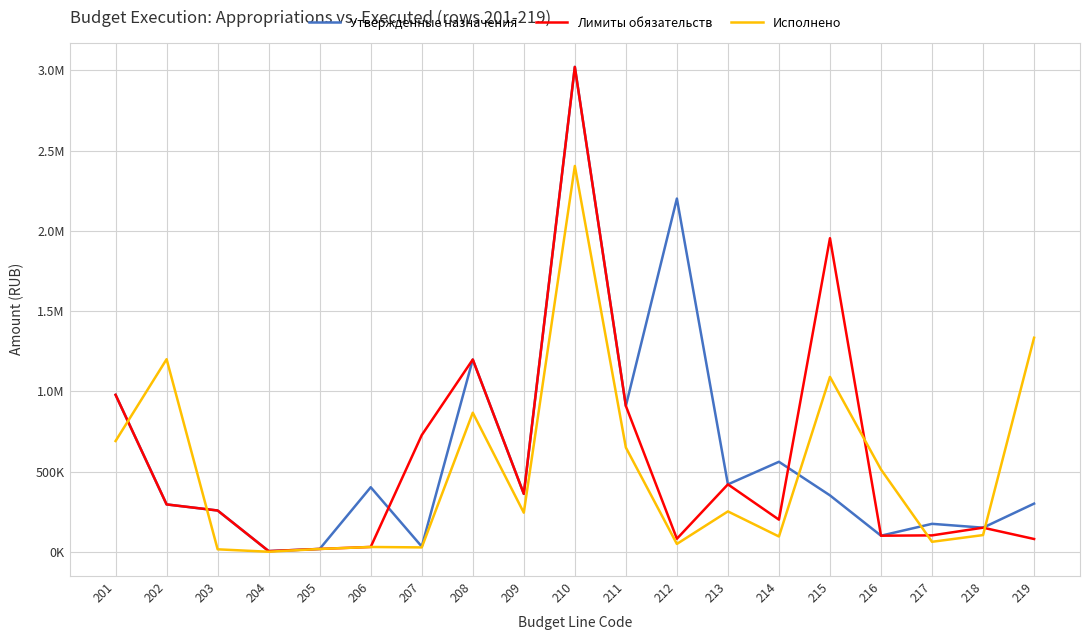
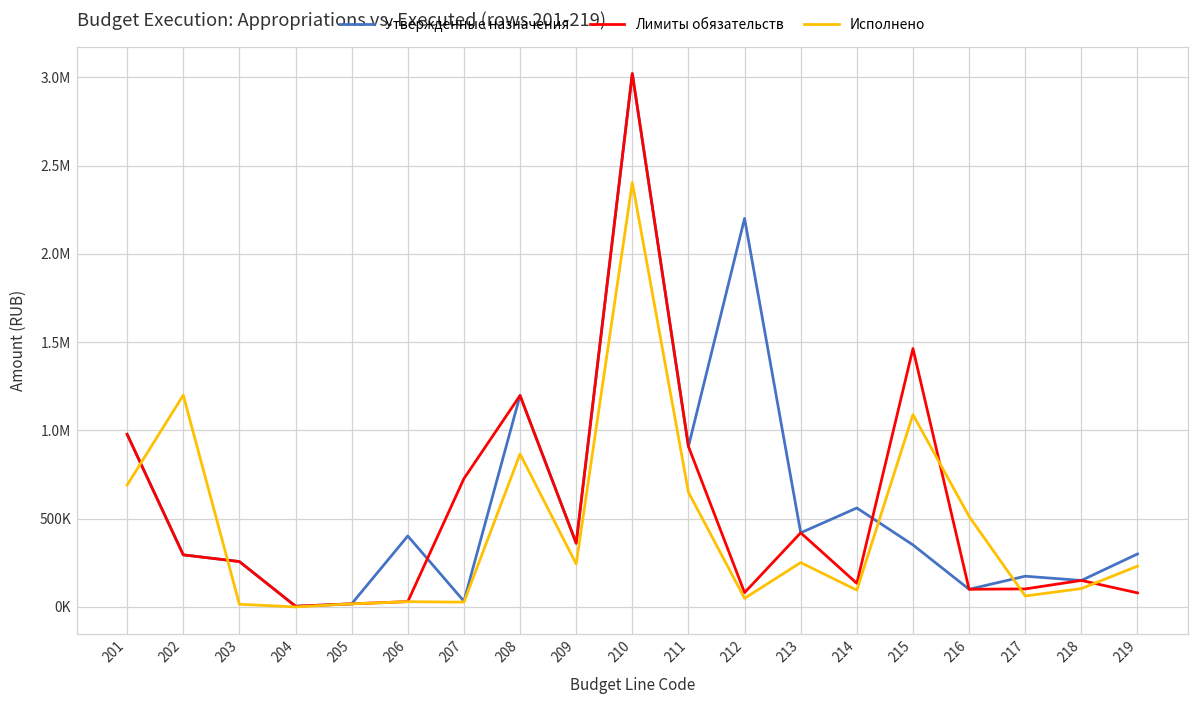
Лимиты обязательств, 214: 200000 -> 130000
Лимиты обязательств, 215: 1950000 -> 1460000
Исполнено, 219: 1330000 -> 230000
